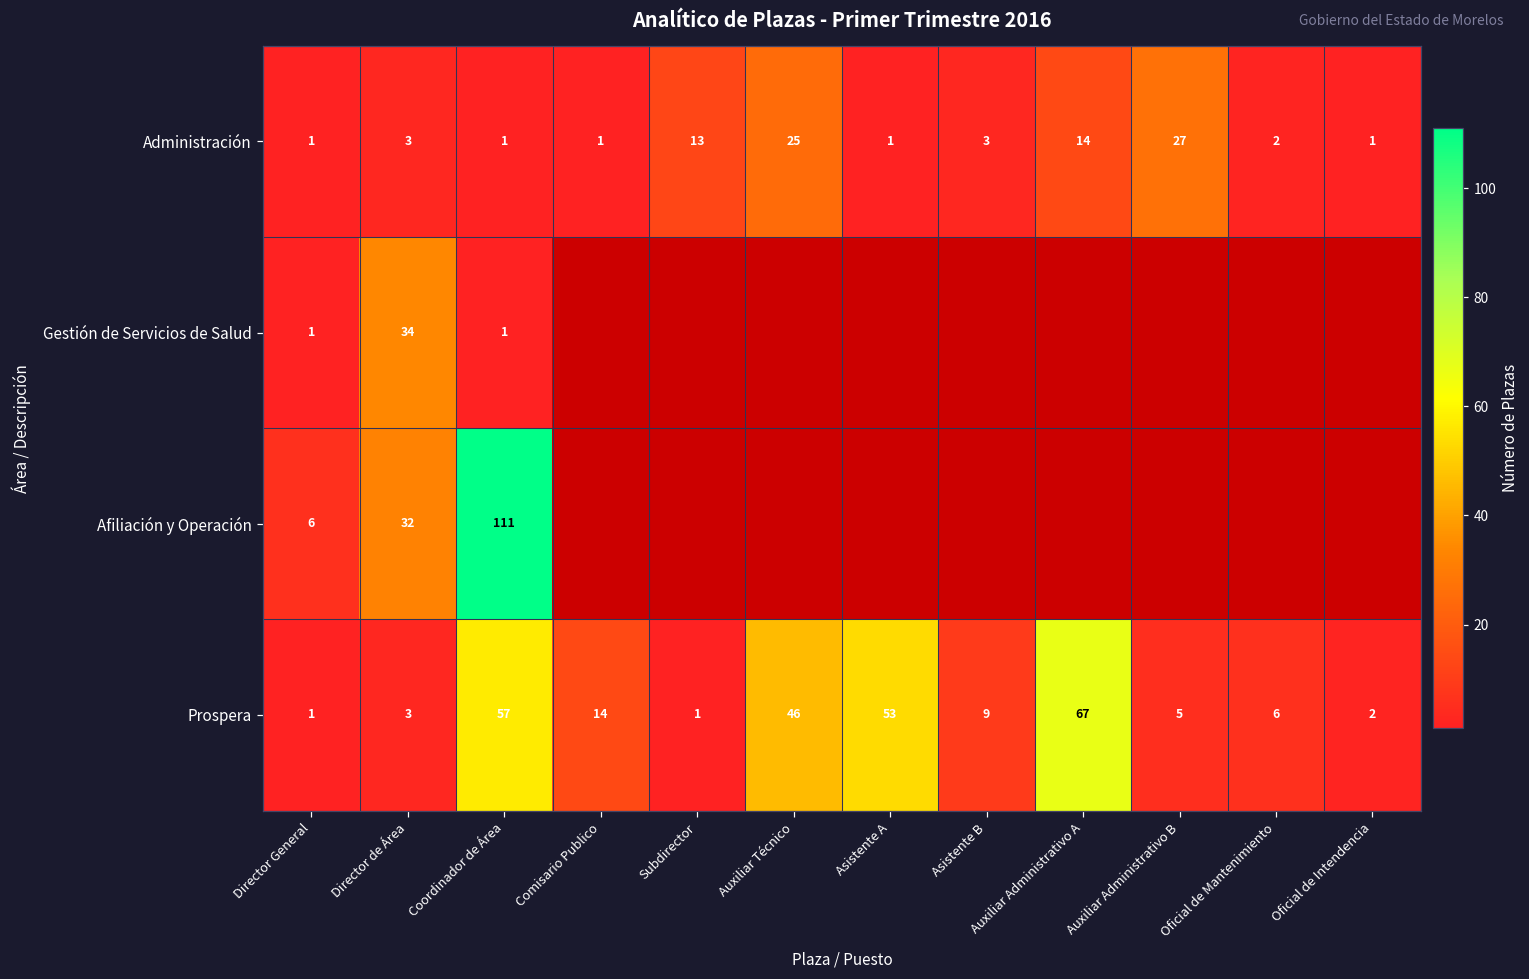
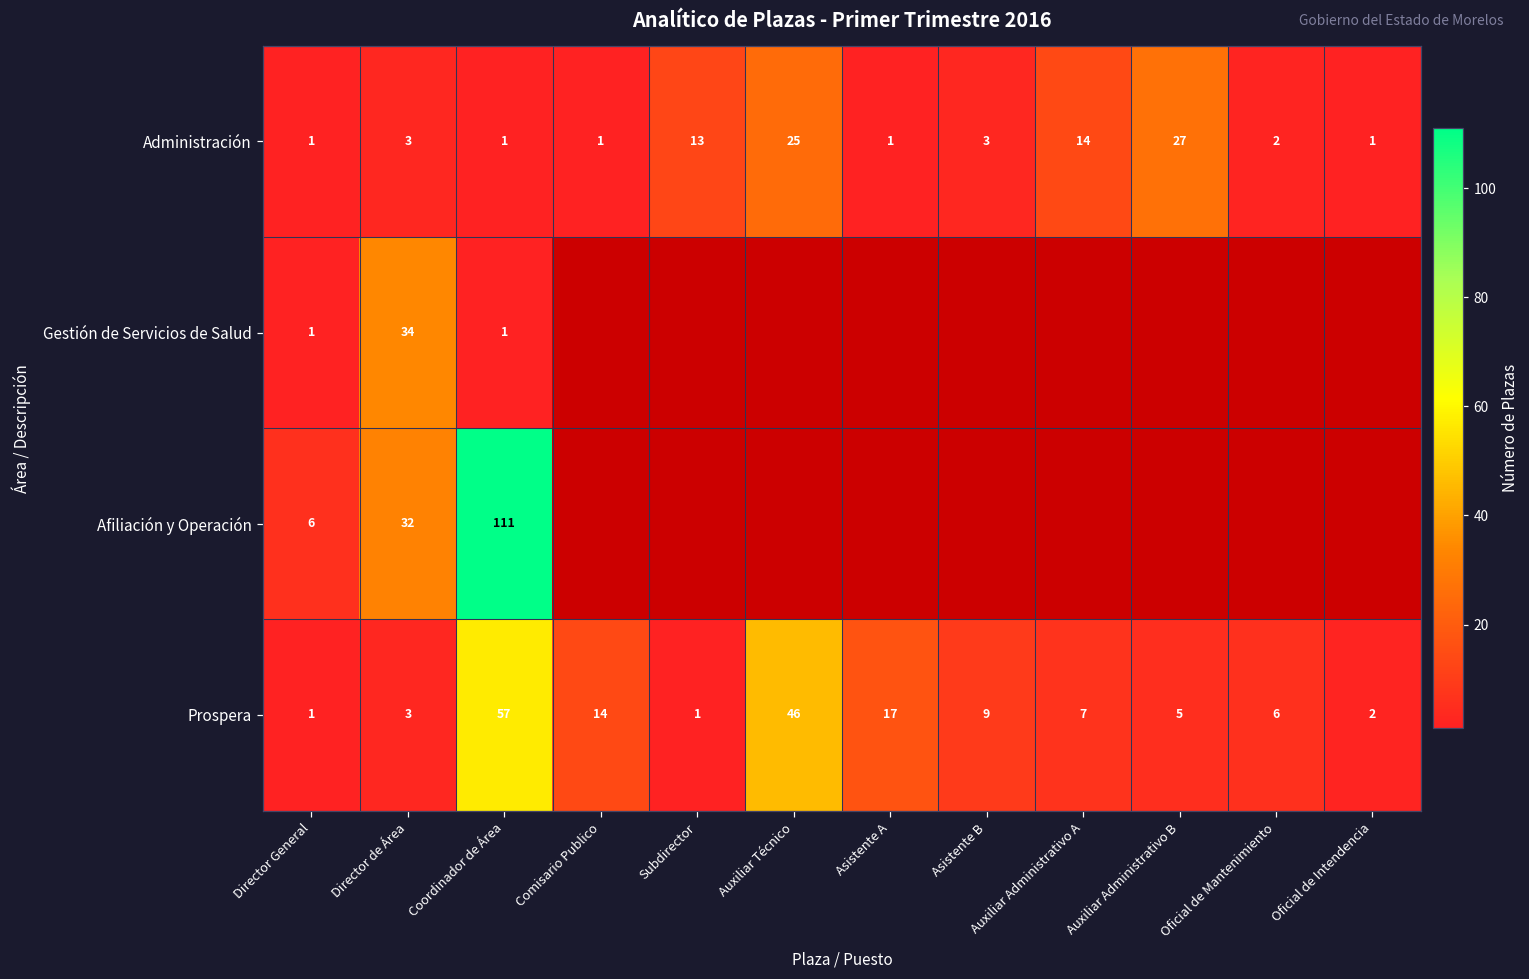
Prospera, Asistente A: 53 -> 17
Prospera, Auxiliar Administrativo A: 67 -> 7
